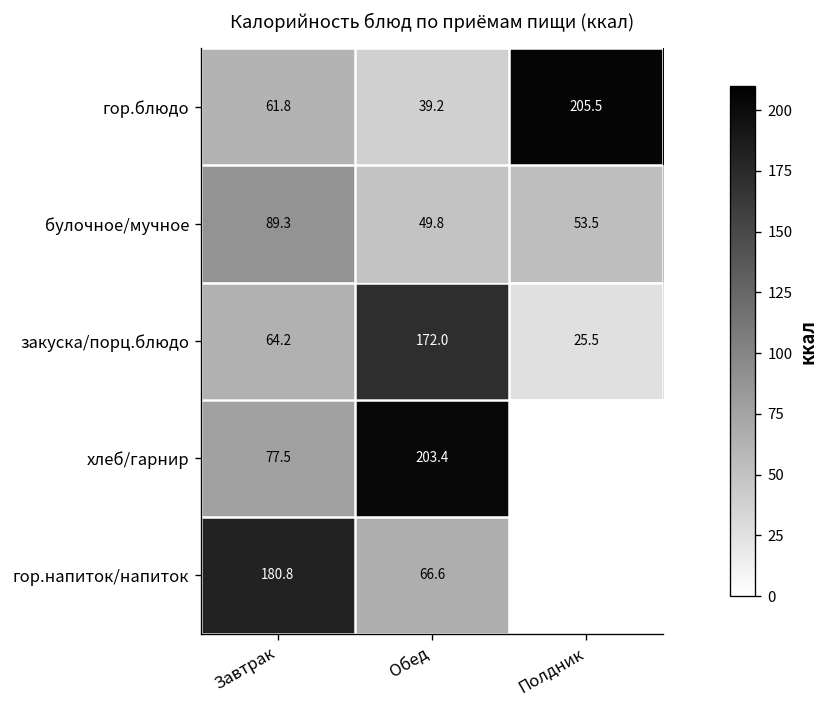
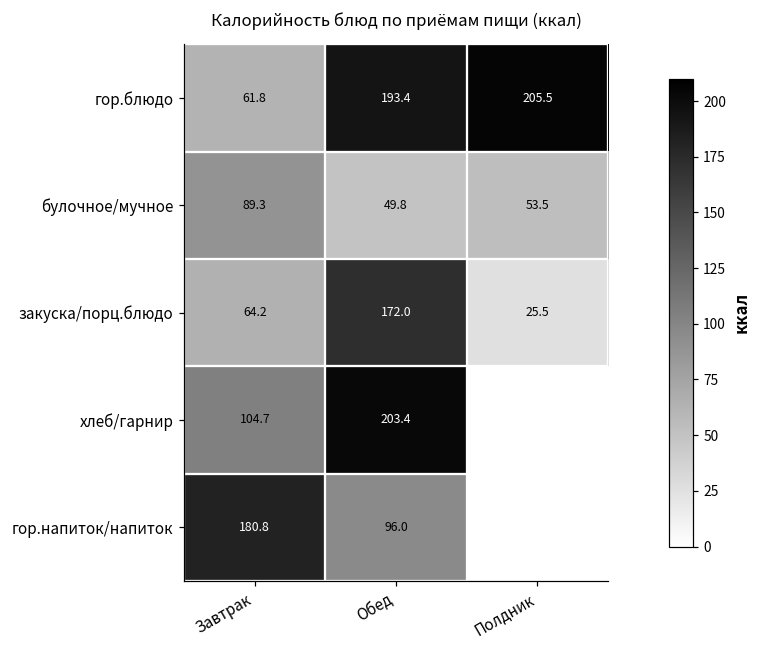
гор.блюдо, Обед: 39.2 -> 193.4
хлеб/гарнир, Завтрак: 77.5 -> 104.7
гор.напиток/напиток, Обед: 66.6 -> 96.0
